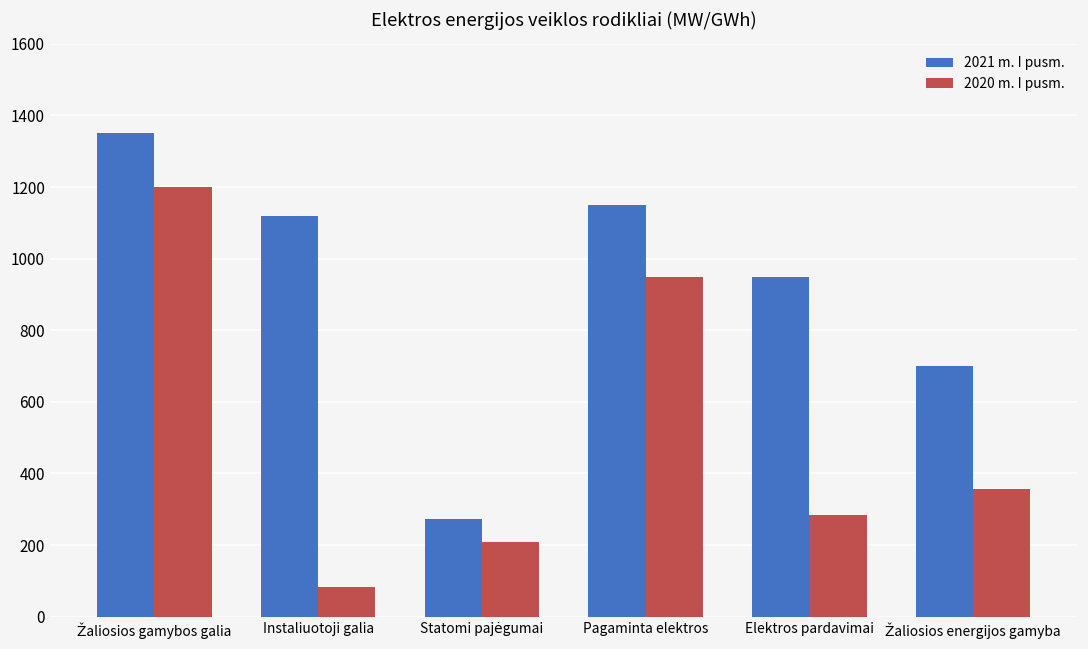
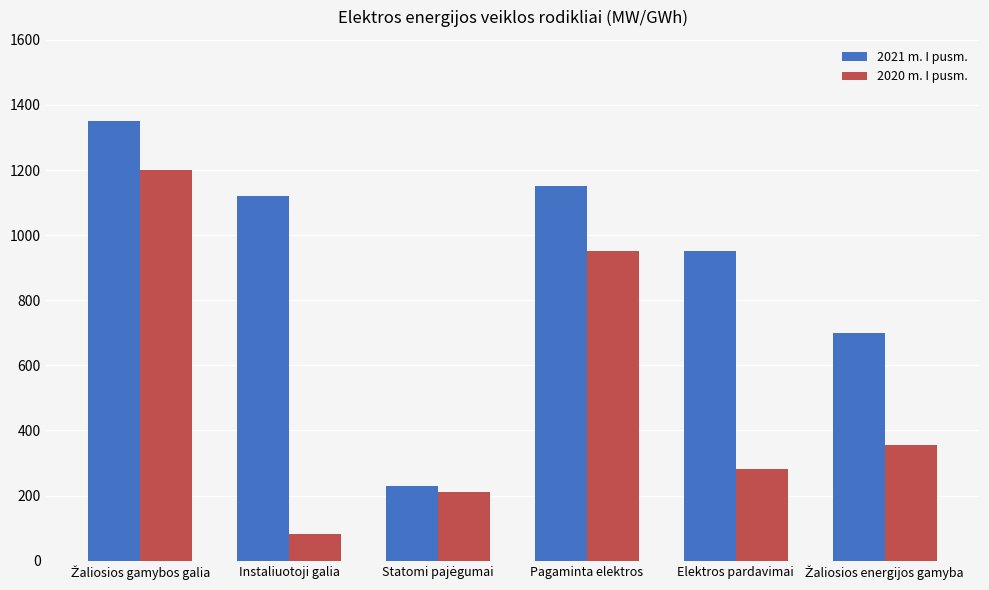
2021 m. I pusm., Statomi pajėgumai: 270 -> 230
